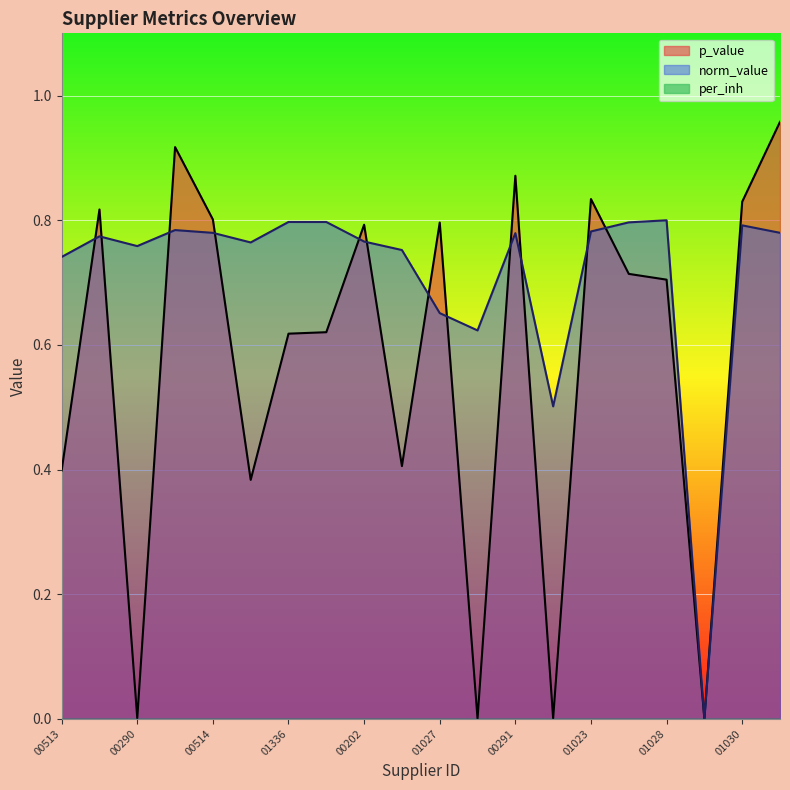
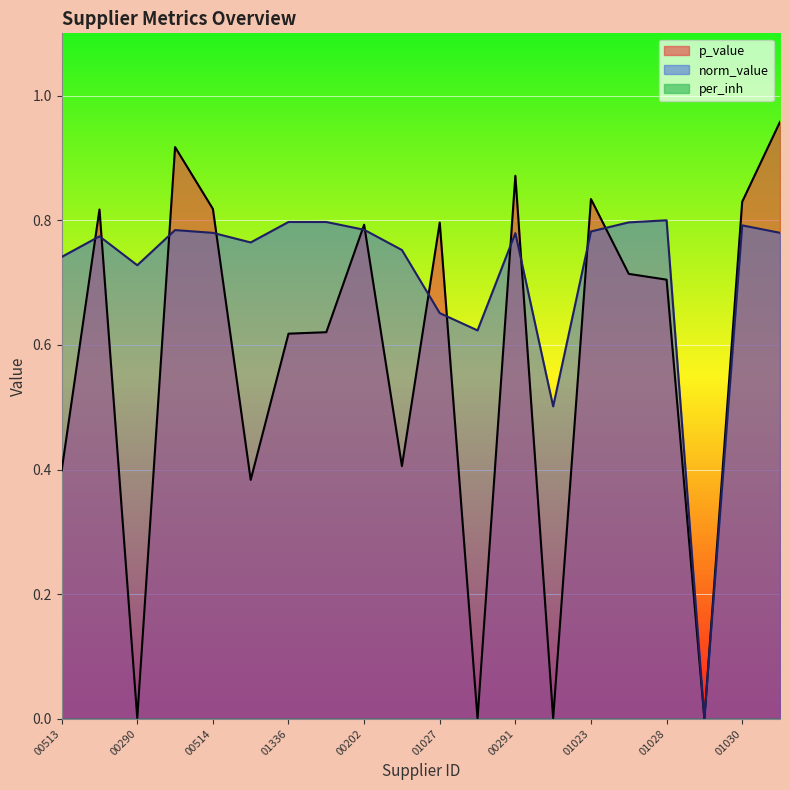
norm_value, 00290: 0.76 -> 0.73
p_value, 00514: 0.80 -> 0.82
norm_value, 00202: 0.77 -> 0.78
